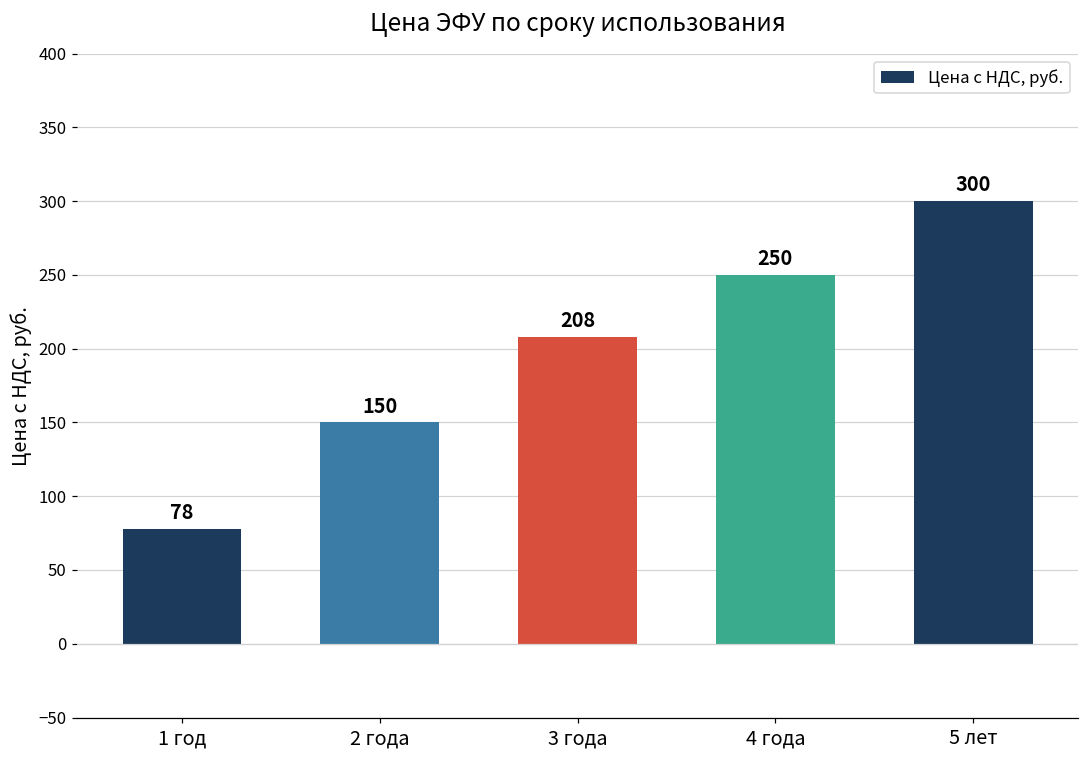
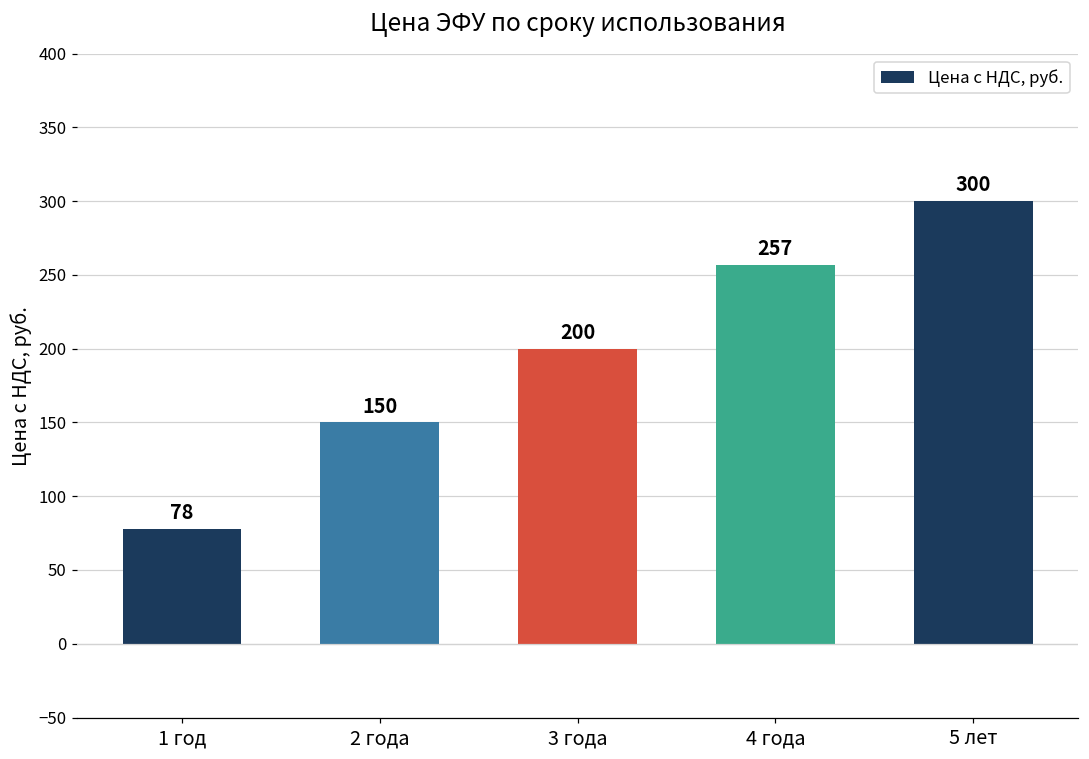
3 года: 208 -> 200
4 года: 250 -> 257
